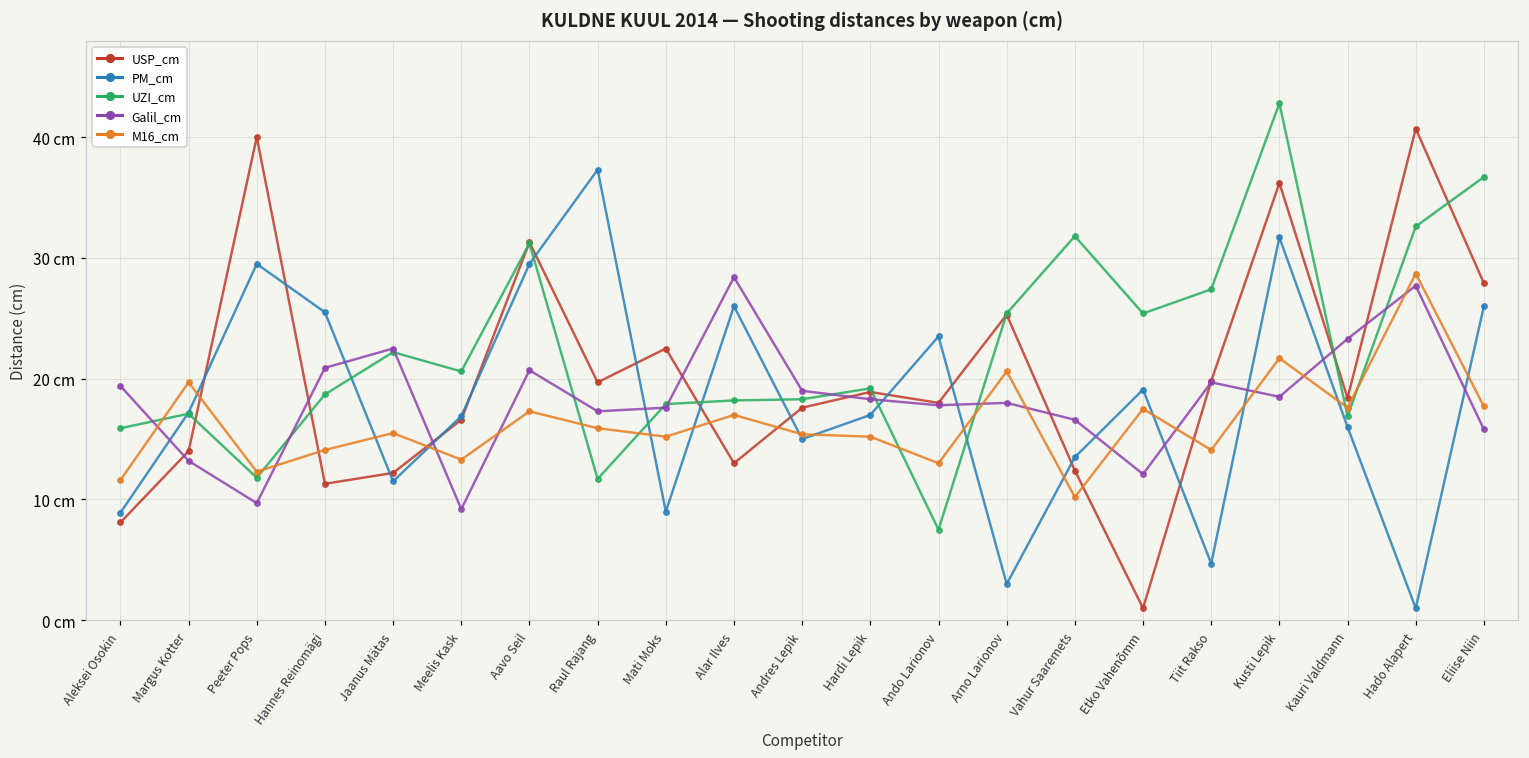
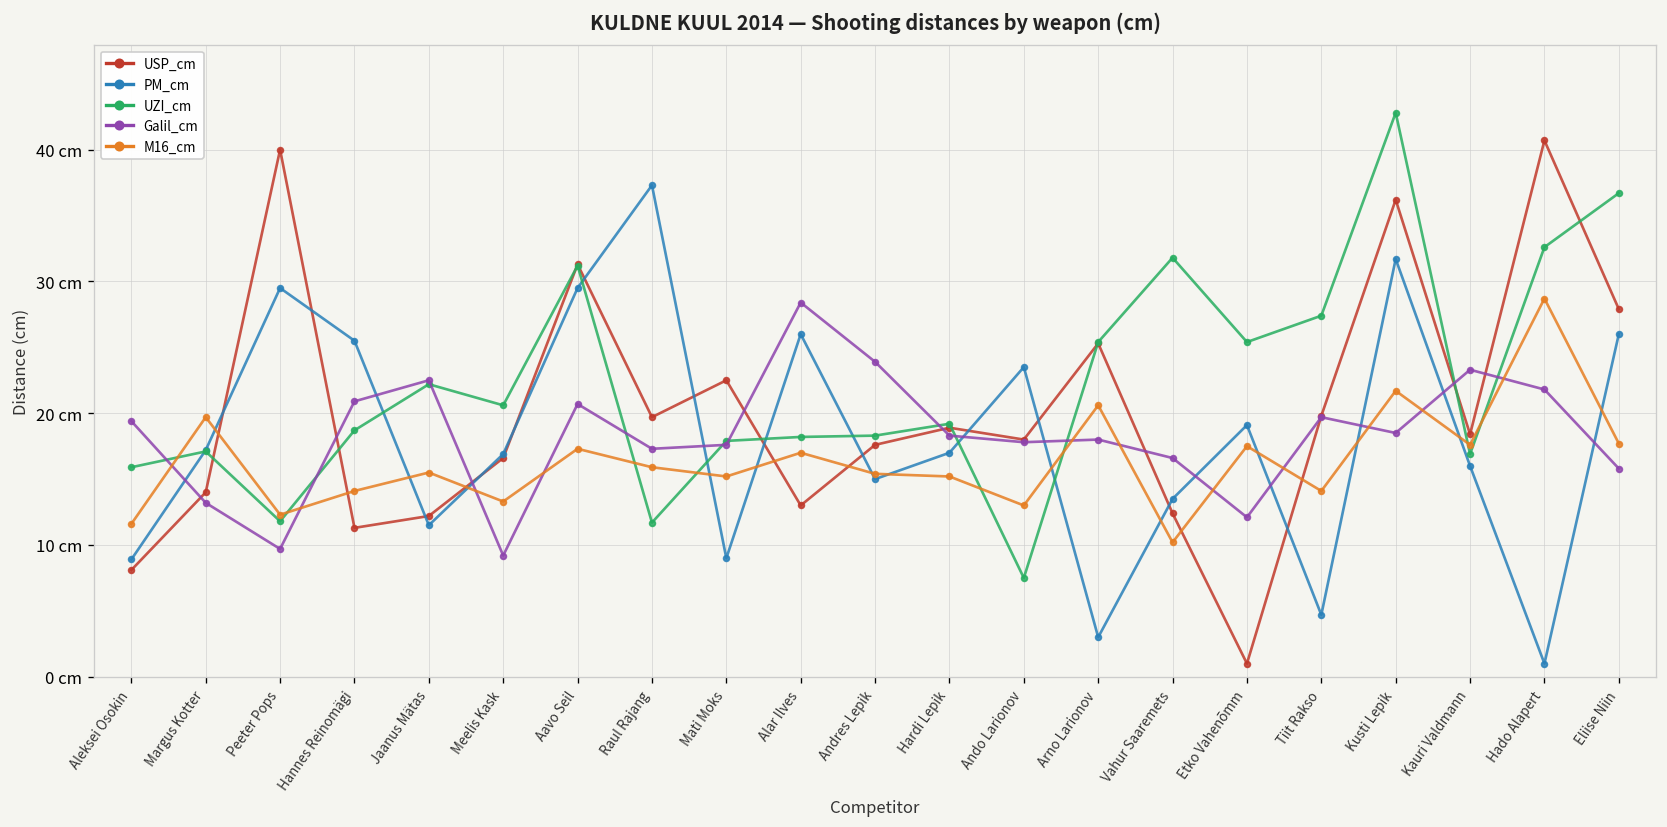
Galil_cm, Andres Lepik: 19.0 cm -> 23.9 cm
Galil_cm, Hado Alapert: 27.7 cm -> 21.8 cm
